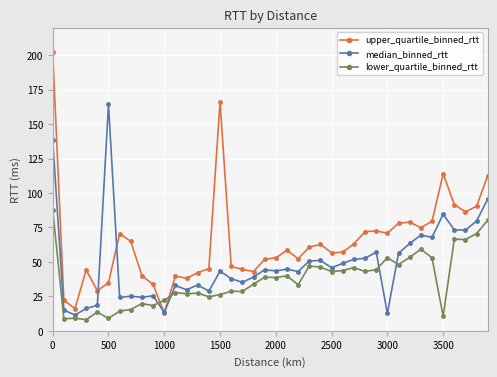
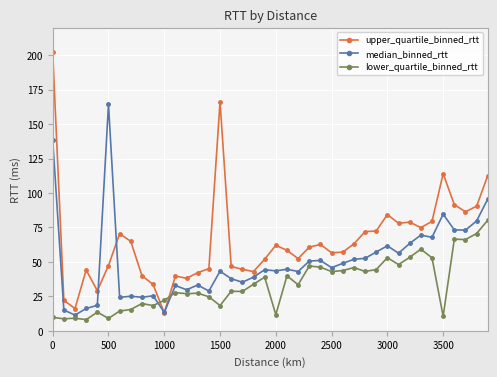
lower_quartile_binned_rtt, 0: 88 -> 10
upper_quartile_binned_rtt, 500: 35 -> 47
lower_quartile_binned_rtt, 1500: 26 -> 18
upper_quartile_binned_rtt, 2000: 53 -> 62
lower_quartile_binned_rtt, 2000: 39 -> 12
upper_quartile_binned_rtt, 3000: 71 -> 84
median_binned_rtt, 3000: 13 -> 62
